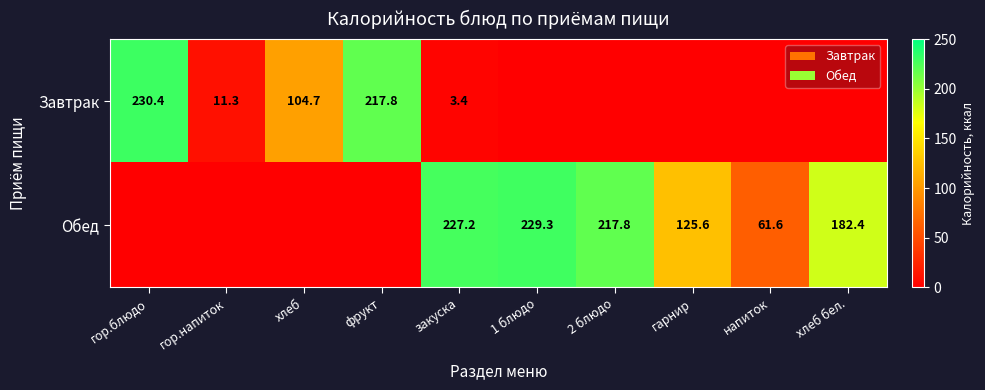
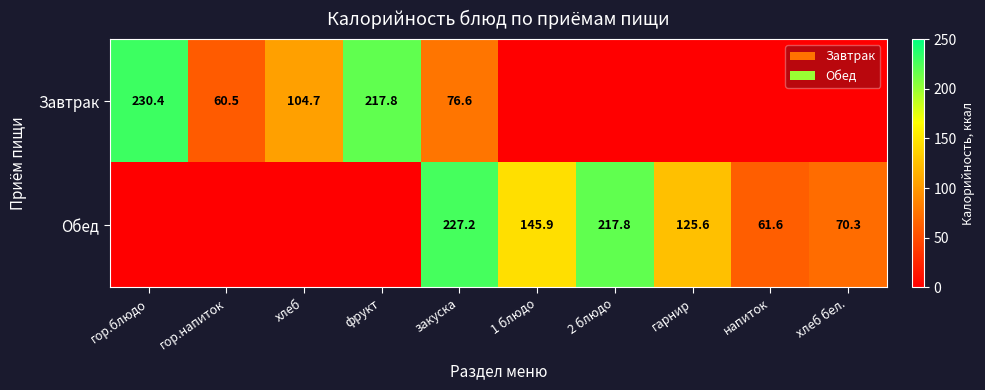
Завтрак, гор.напиток: 11.3 -> 60.5
Завтрак, закуска: 3.4 -> 76.6
Обед, 1 блюдо: 229.3 -> 145.9
Обед, хлеб бел.: 182.4 -> 70.3
